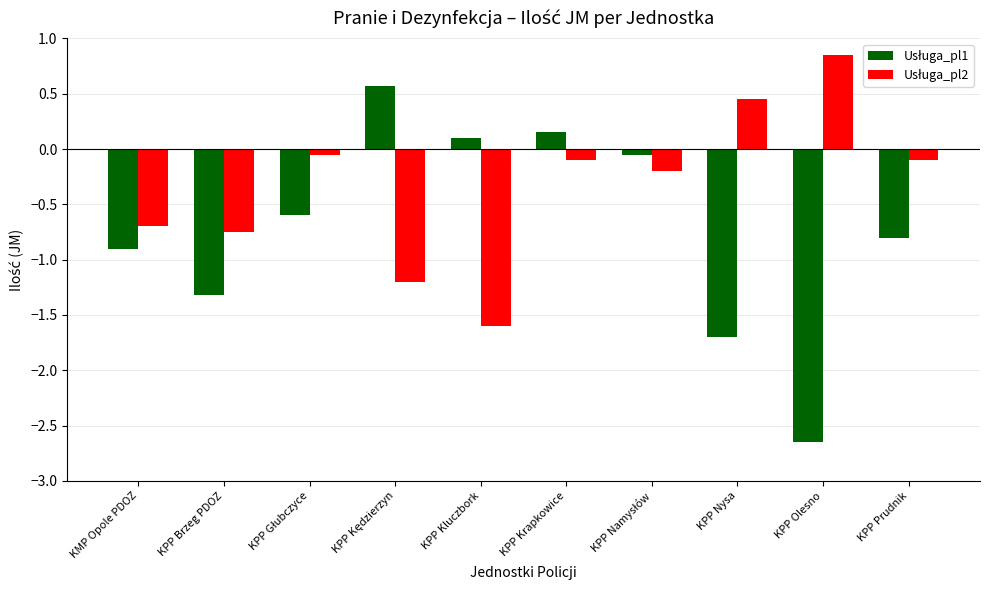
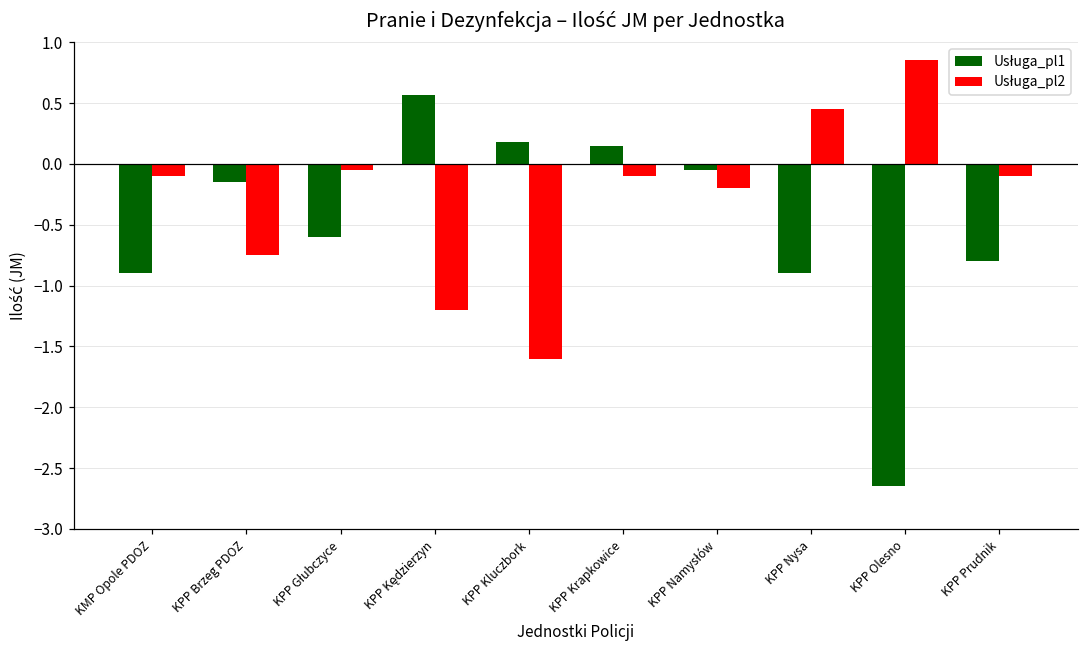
Usługa_pl2, KMP Opole PDOZ: -0.7 -> -0.1
Usługa_pl1, KPP Brzeg PDOZ: -1.32 -> -0.15
Usługa_pl1, KPP Kluczbork: 0.10 -> 0.18
Usługa_pl1, KPP Nysa: -1.7 -> -0.9
